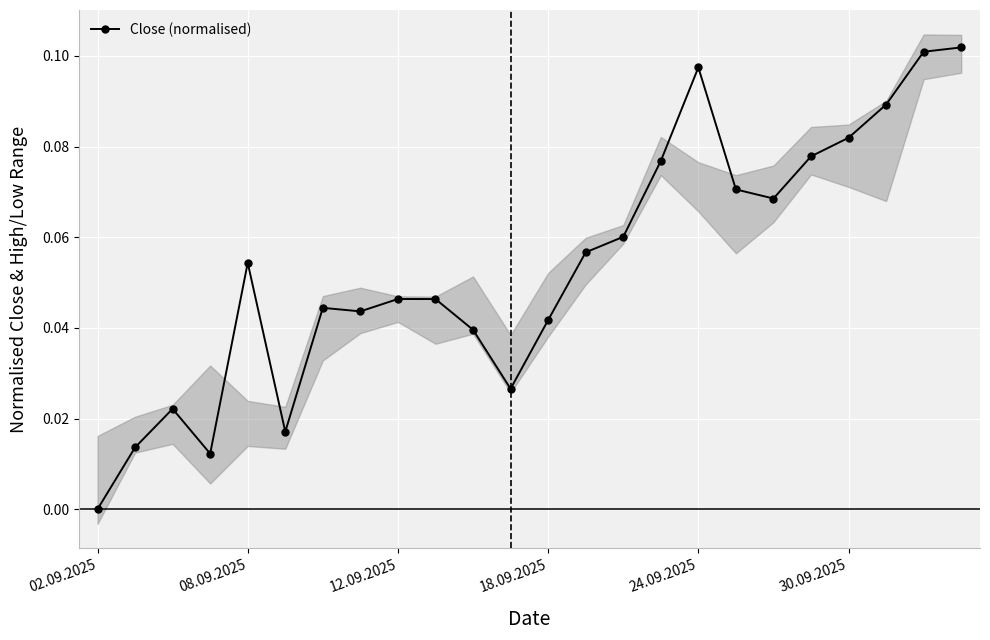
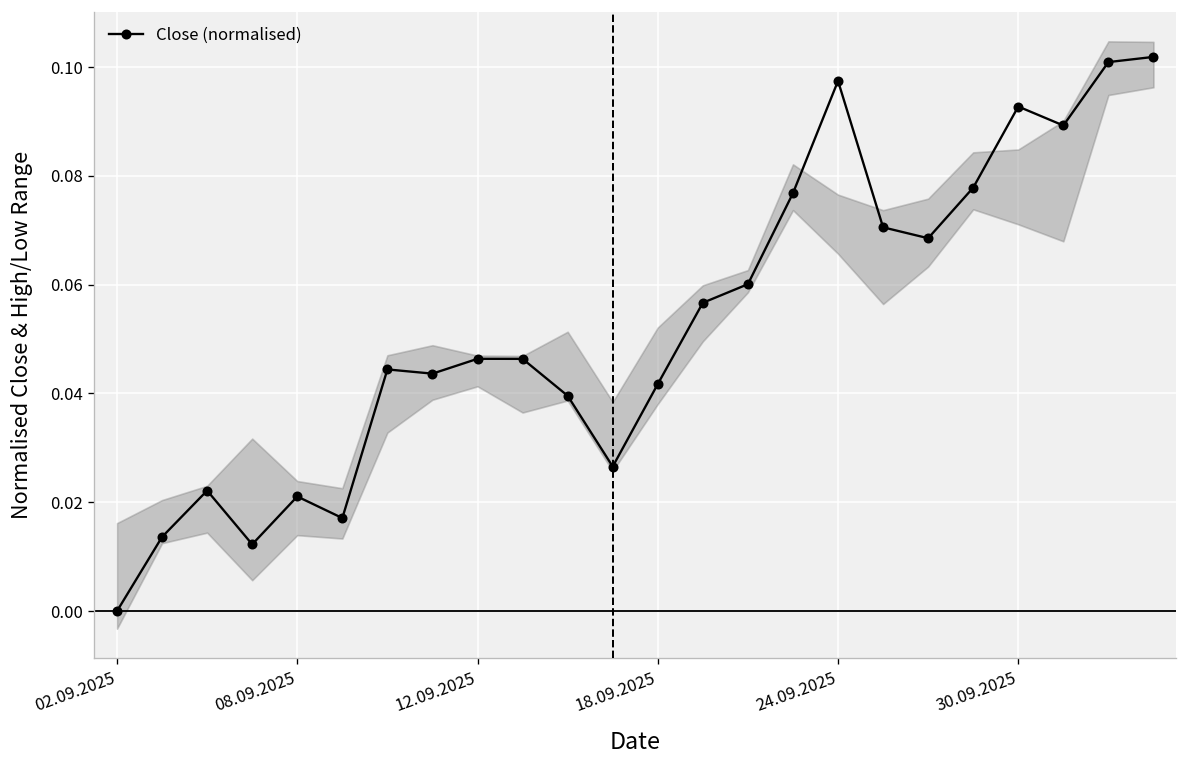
Close (normalised), 08.09.2025: 0.054 -> 0.021
Close (normalised), 30.09.2025: 0.082 -> 0.093
